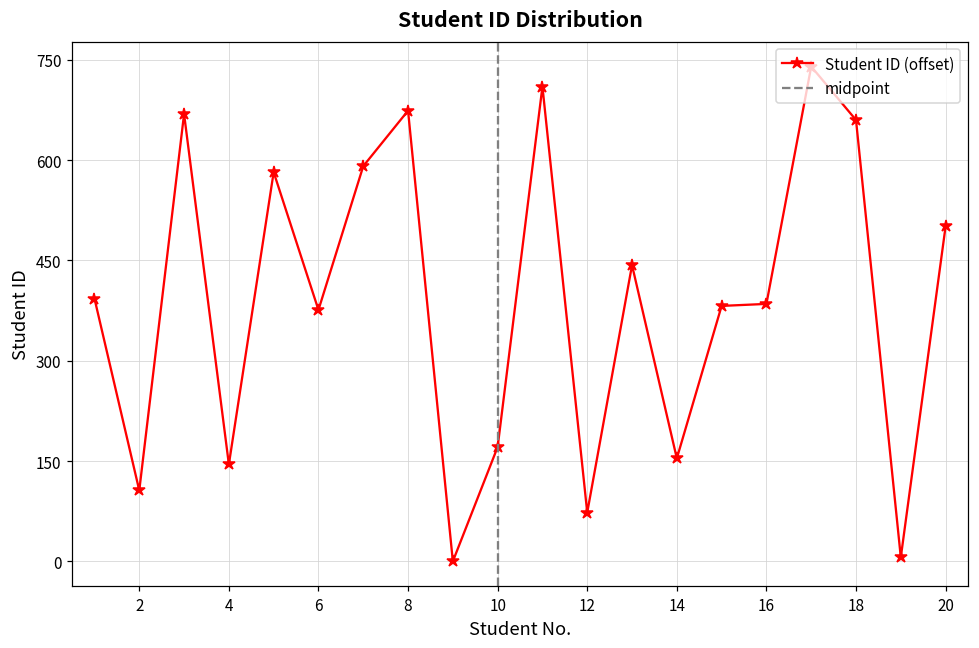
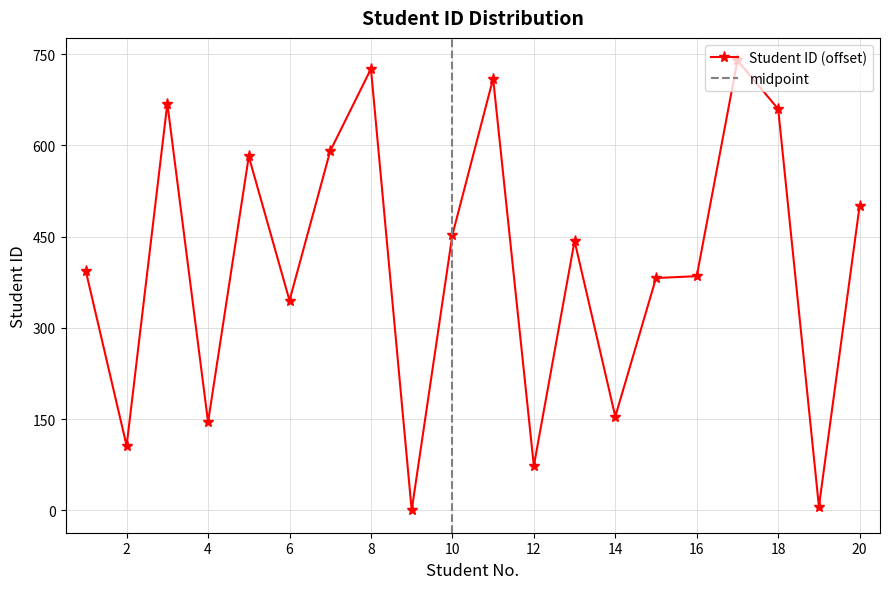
6: 380 -> 350
8: 670 -> 730
10: 170 -> 450
